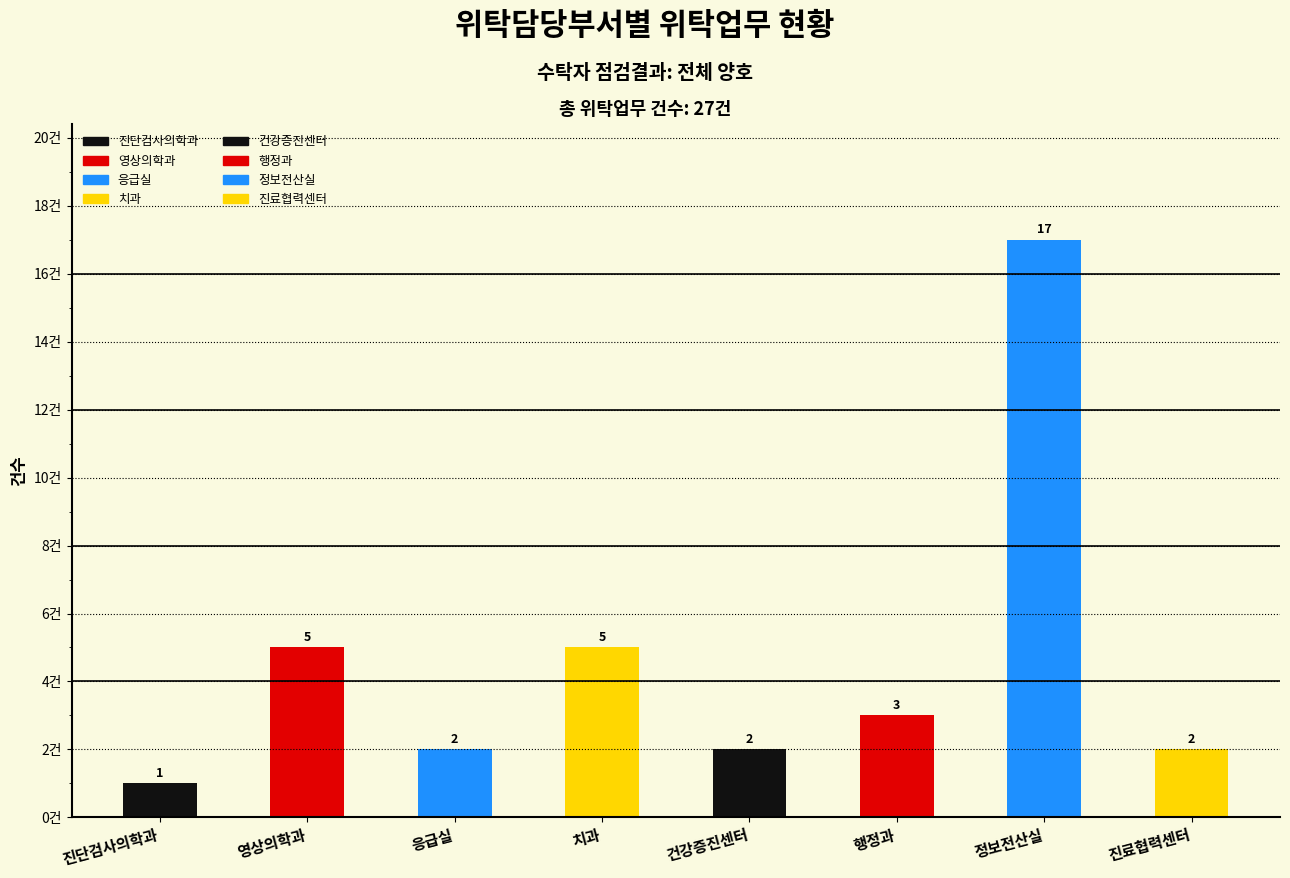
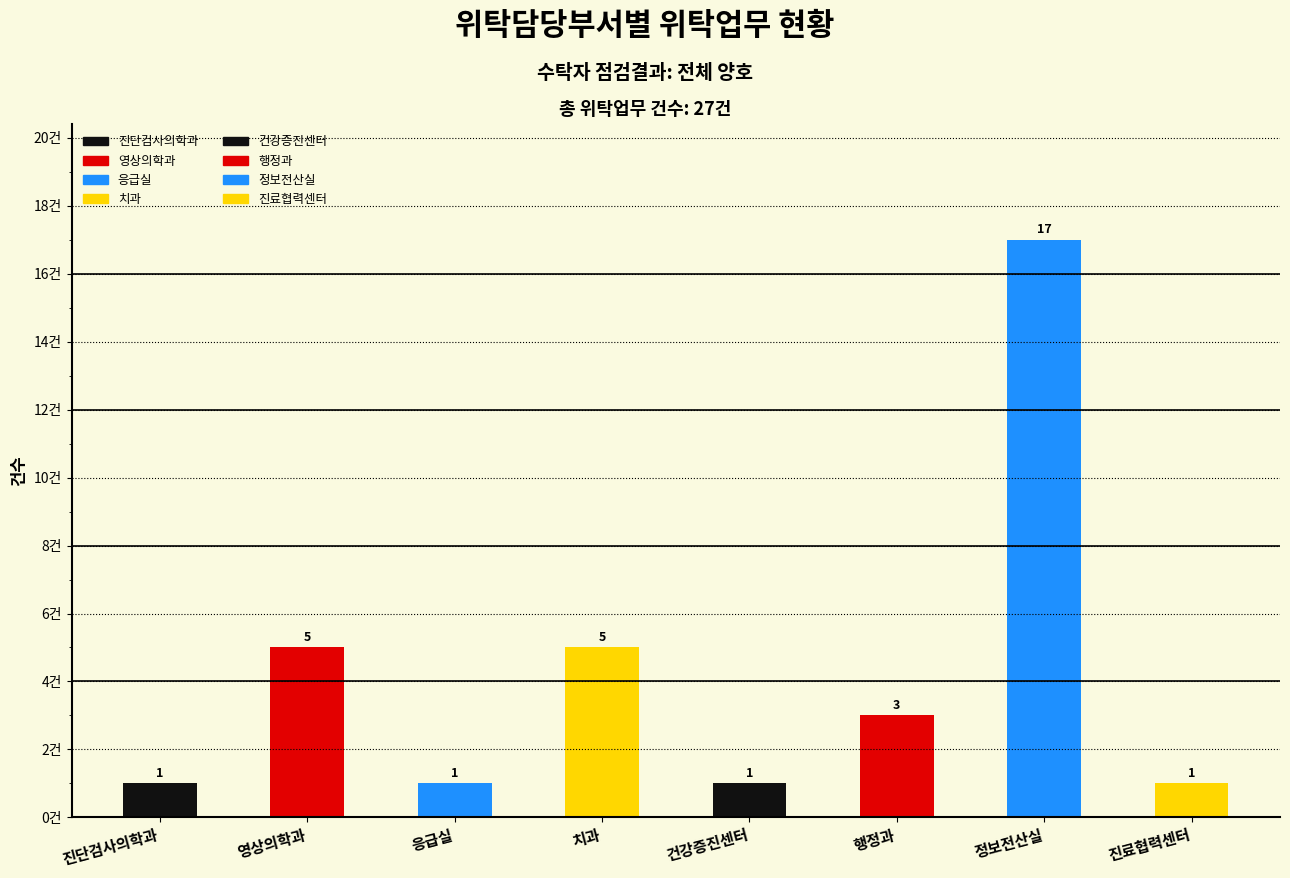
응급실: 2 -> 1
건강증진센터: 2 -> 1
진료협력센터: 2 -> 1
